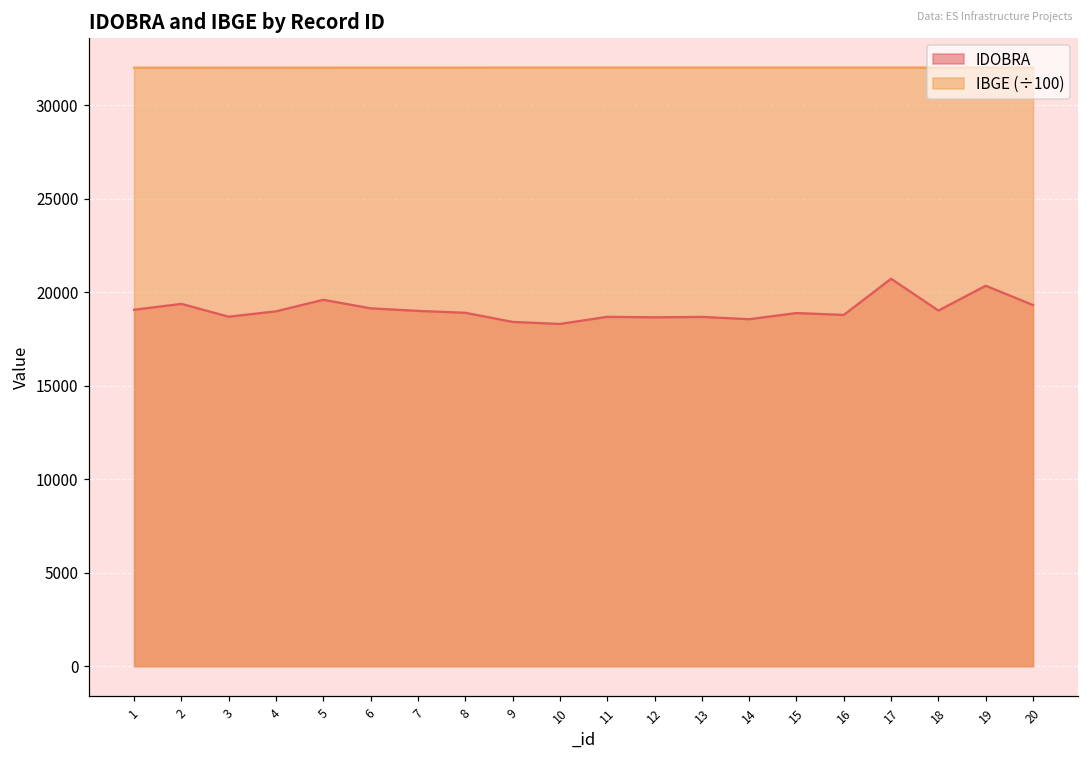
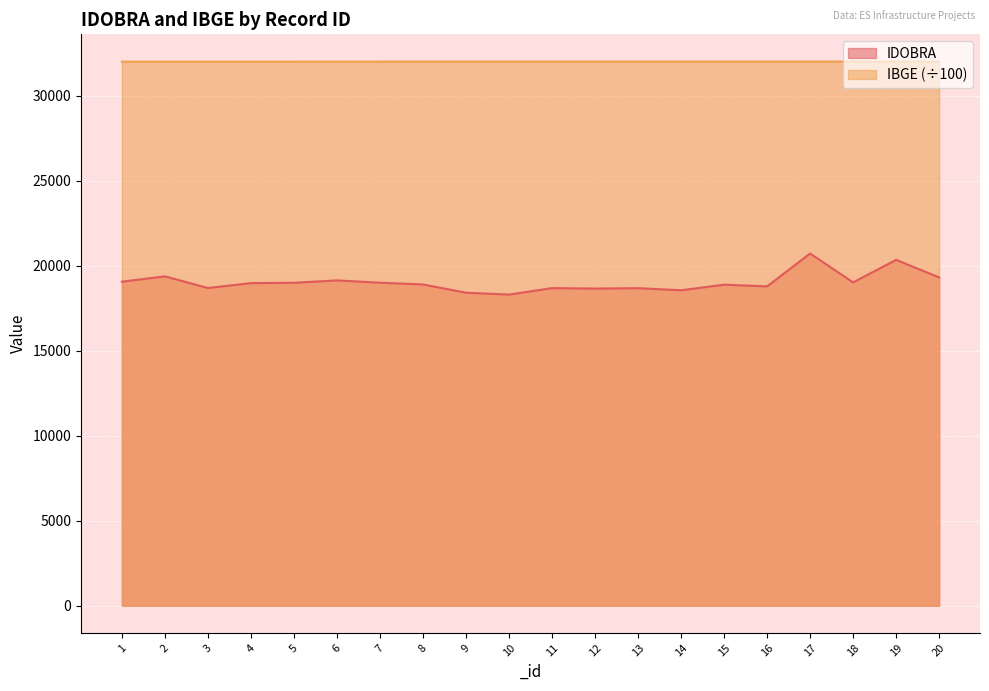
IDOBRA, 5: 19600 -> 19000
